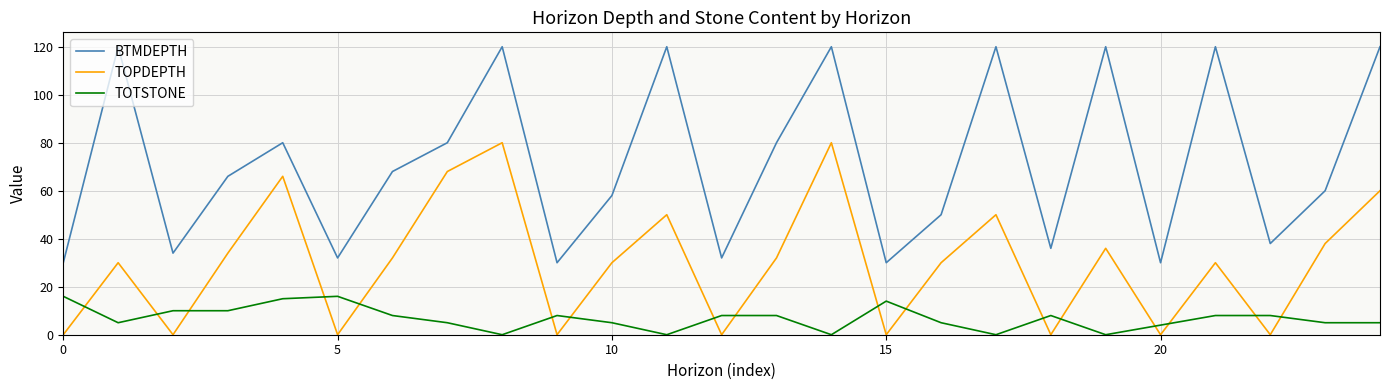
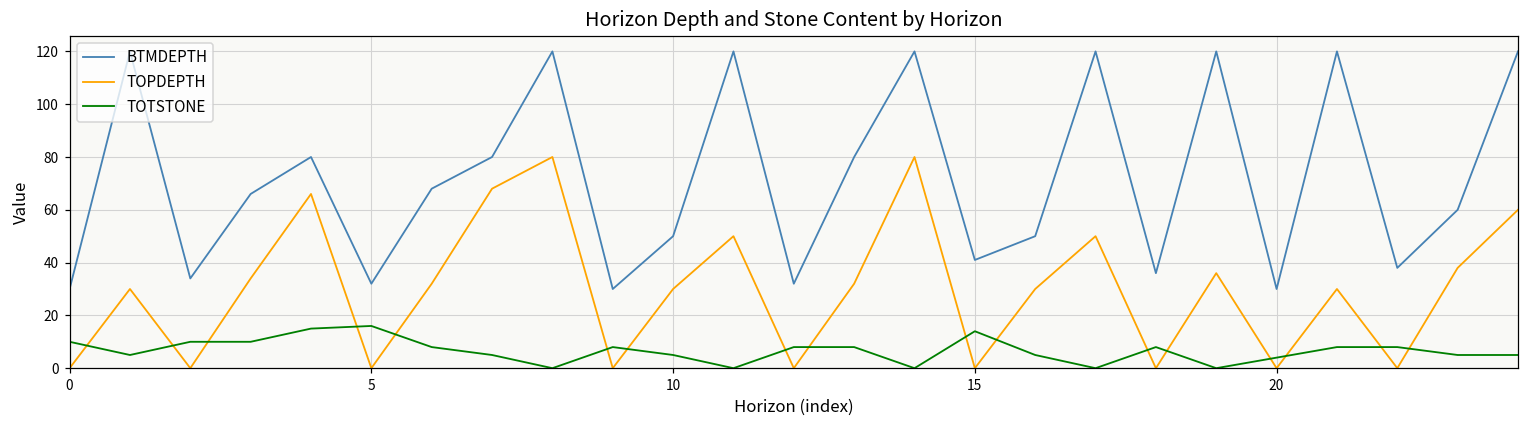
TOTSTONE, 0: 16 -> 10
BTMDEPTH, 10: 58 -> 50
BTMDEPTH, 15: 30 -> 41
